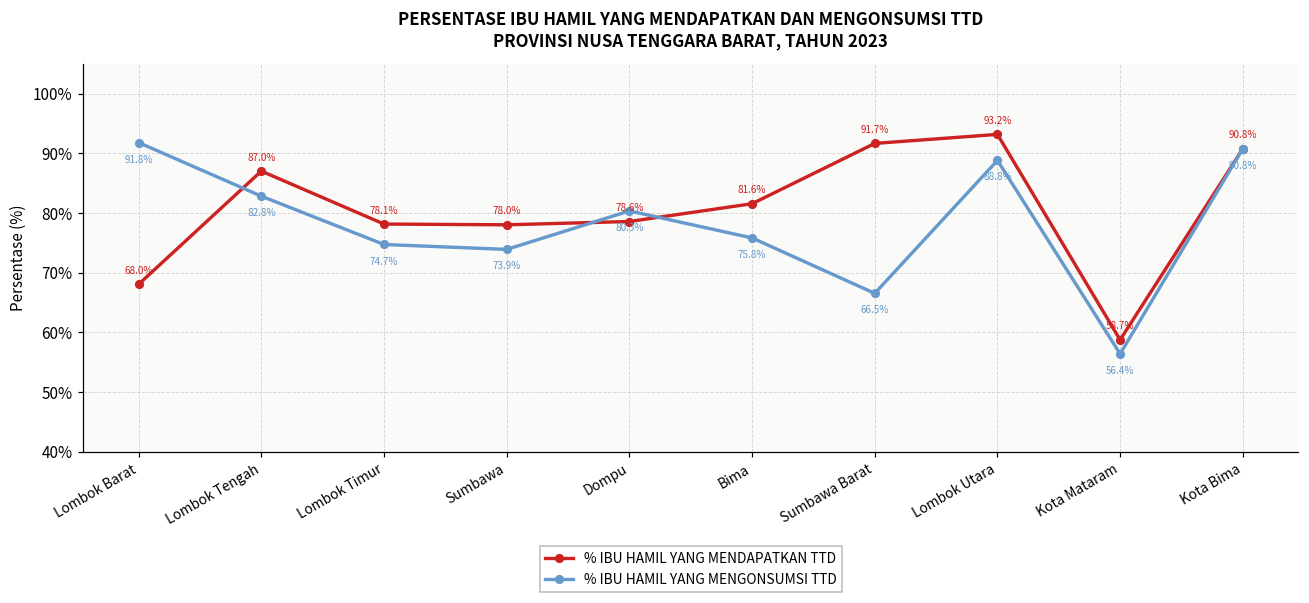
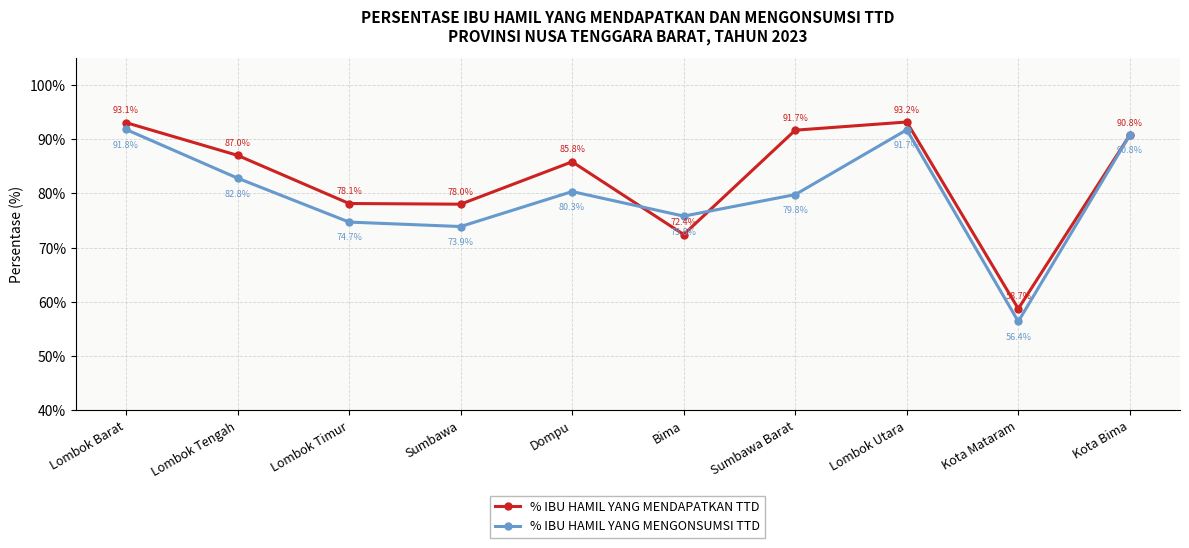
% IBU HAMIL YANG MENDAPATKAN TTD, Lombok Barat: 68.0% -> 93.1%
% IBU HAMIL YANG MENDAPATKAN TTD, Dompu: 78.6% -> 85.8%
% IBU HAMIL YANG MENDAPATKAN TTD, Bima: 81.6% -> 72.4%
% IBU HAMIL YANG MENGONSUMSI TTD, Sumbawa Barat: 66.5% -> 79.8%
% IBU HAMIL YANG MENGONSUMSI TTD, Lombok Utara: 88.8% -> 91.7%
